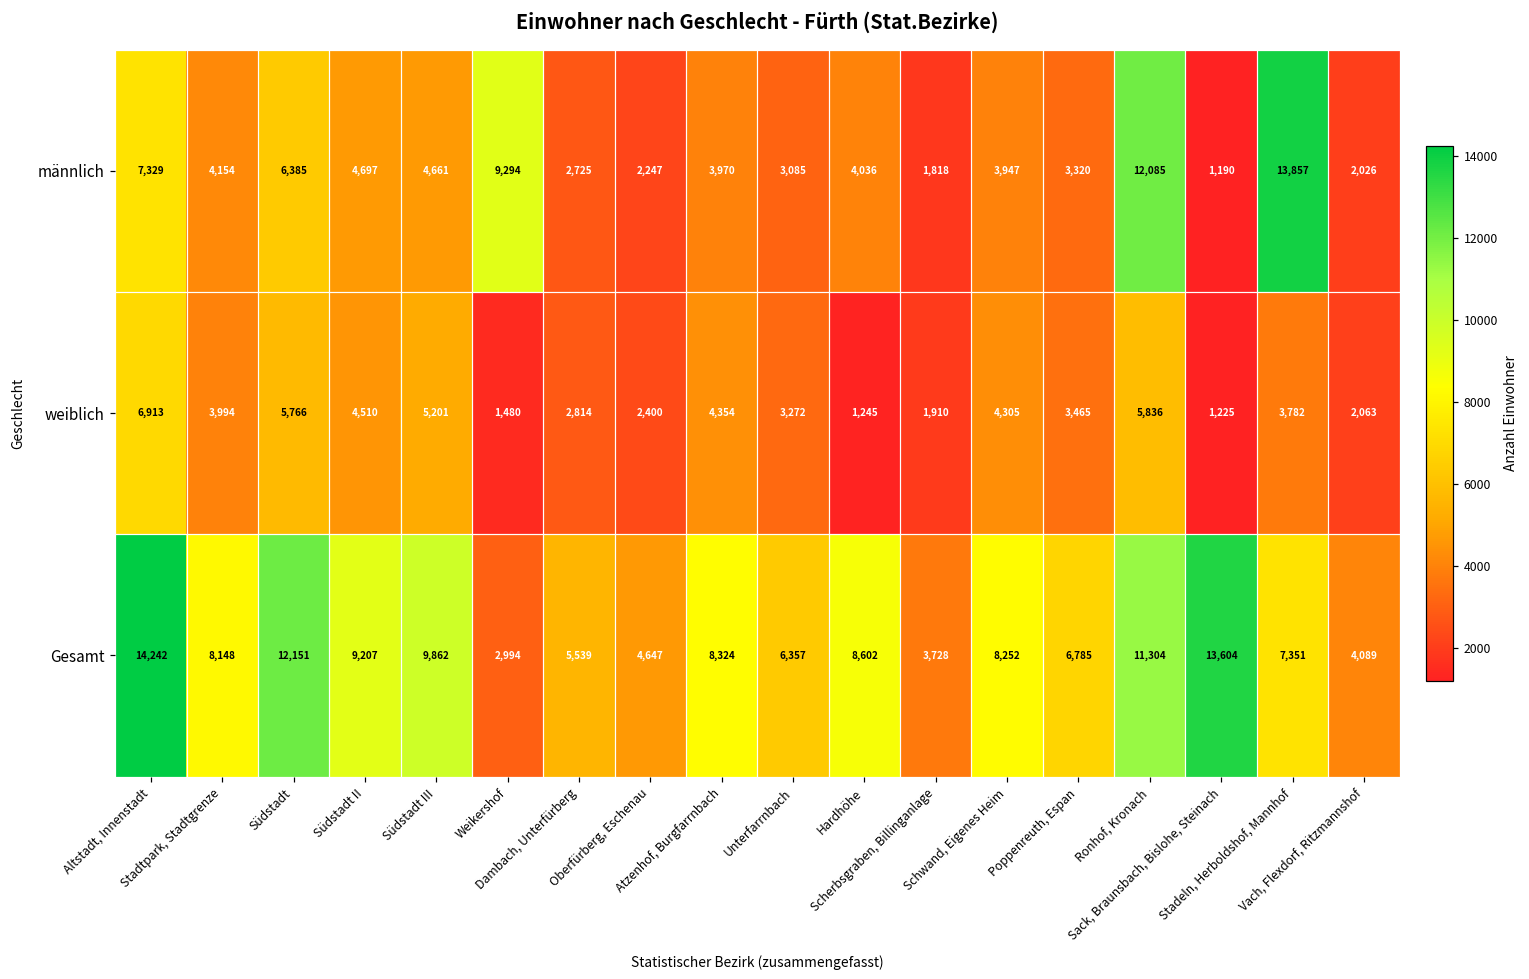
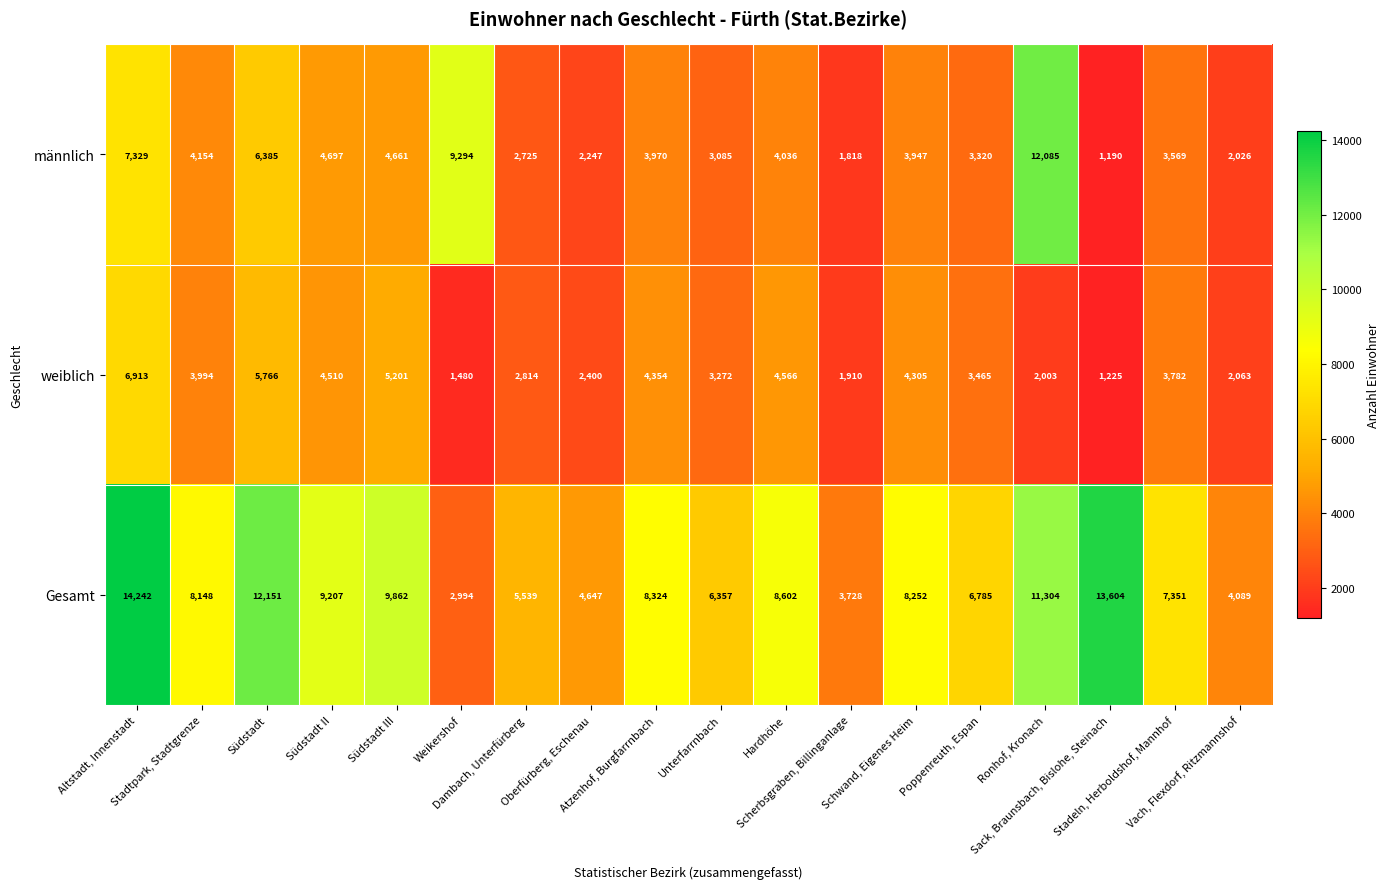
männlich, Stadeln, Herboldshof, Mannhof: 13,857 -> 3,569
weiblich, Hardhöhe: 1,245 -> 4,566
weiblich, Ronhof, Kronach: 5,836 -> 2,003
